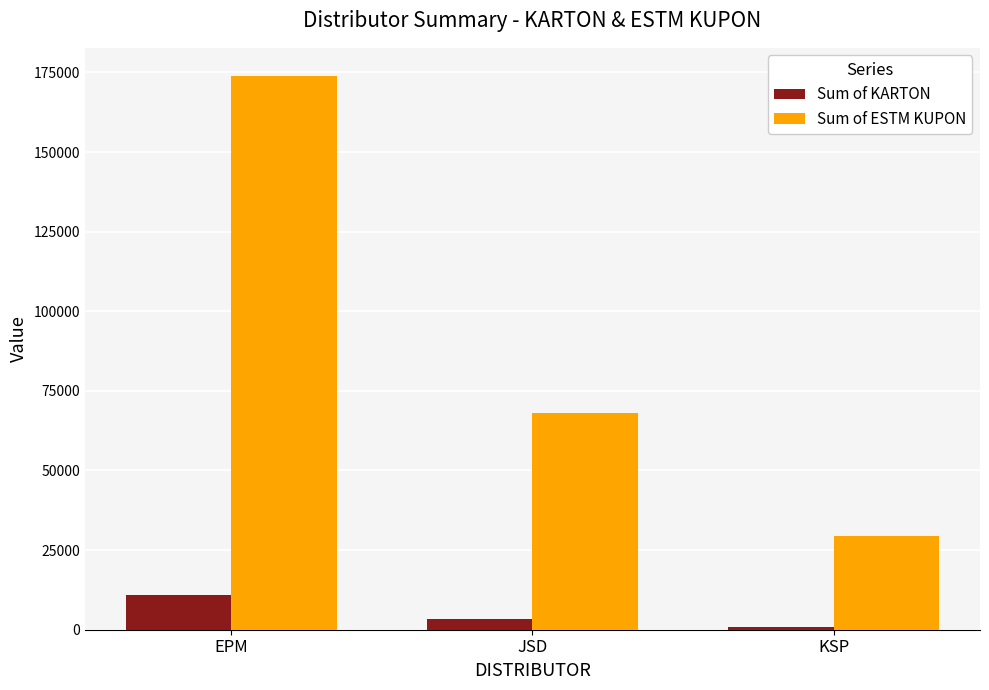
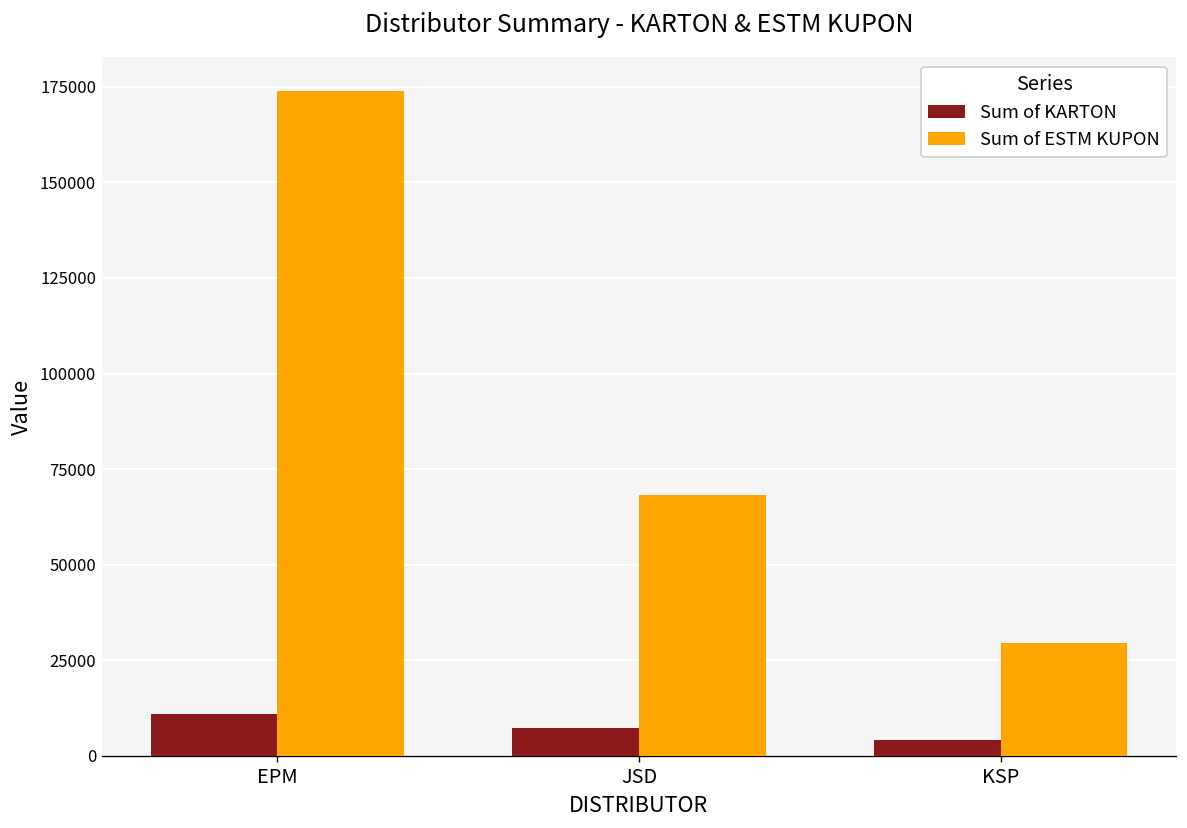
Sum of KARTON, JSD: 3000 -> 7000
Sum of KARTON, KSP: 1000 -> 4000
